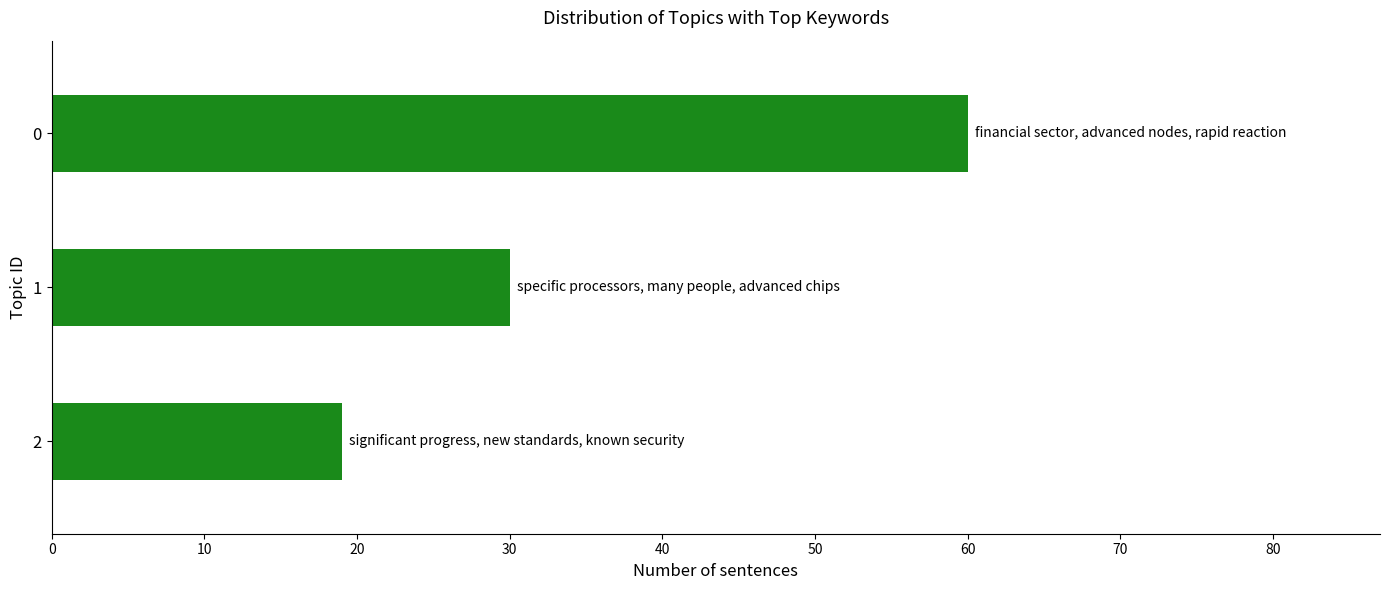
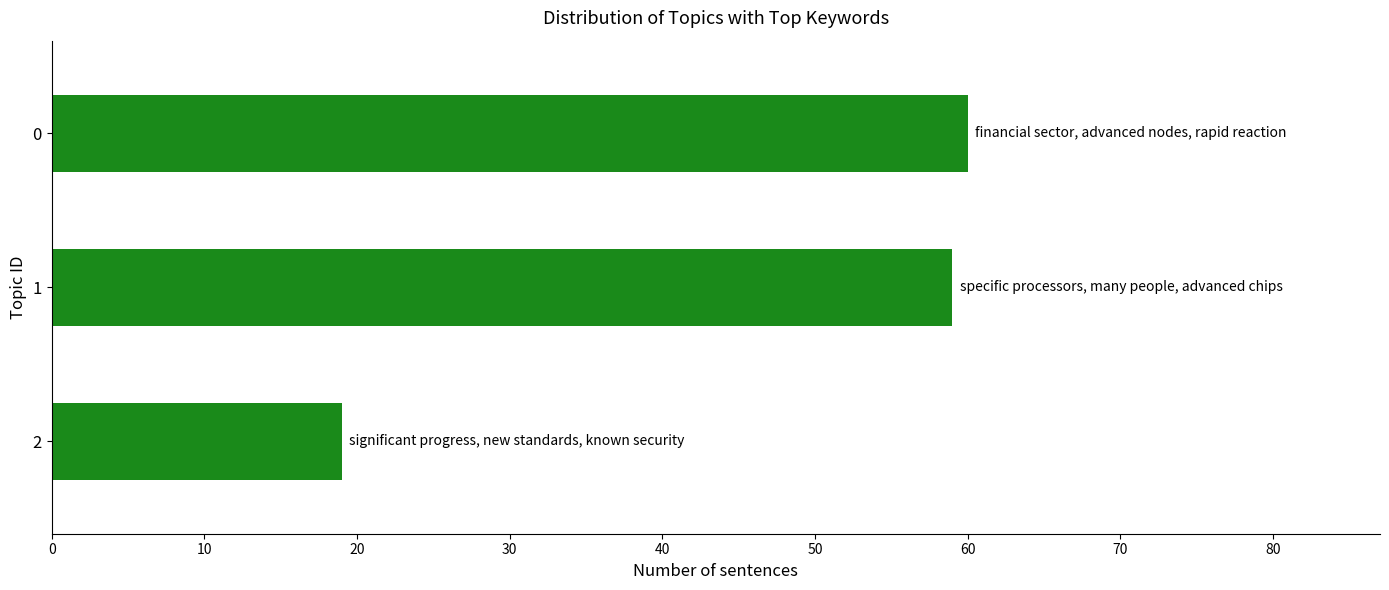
1: 30 -> 59
